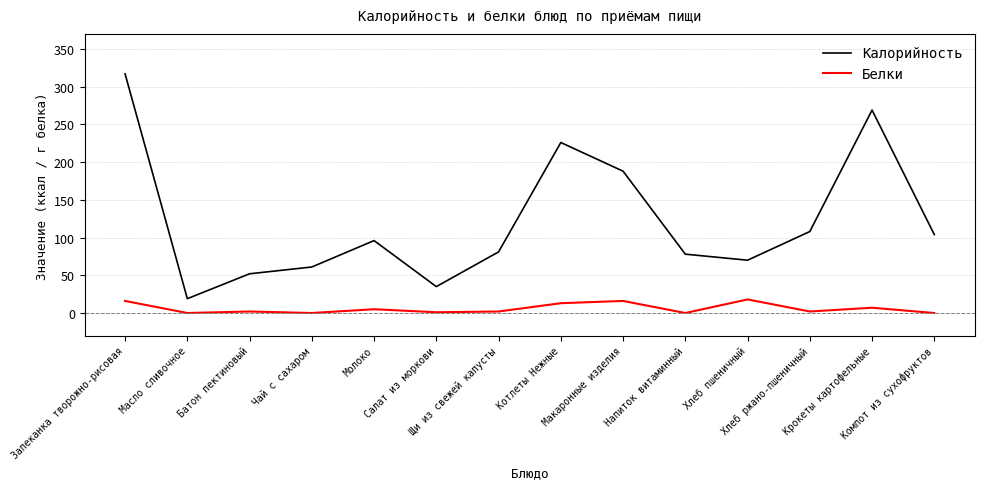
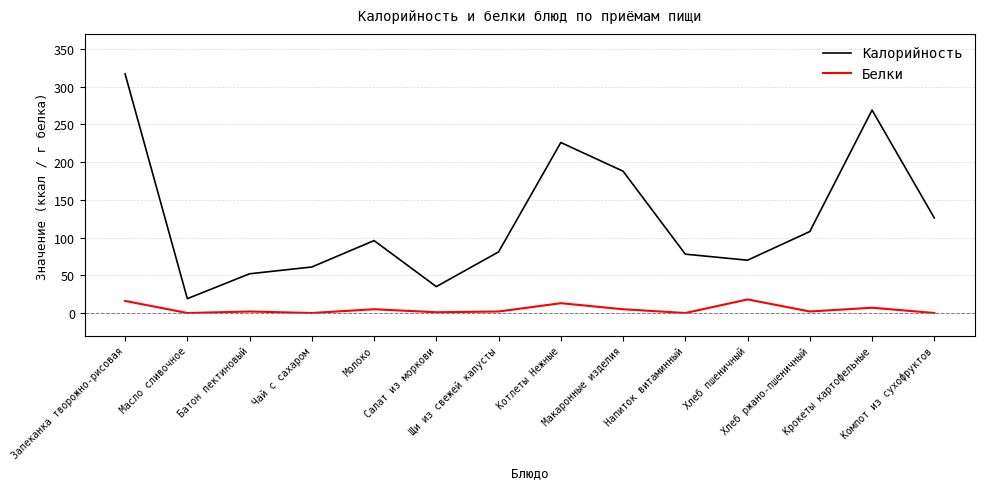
Белки, Макаронные изделия: 20 -> 10
Калорийность, Компот из сухофруктов: 100 -> 130
